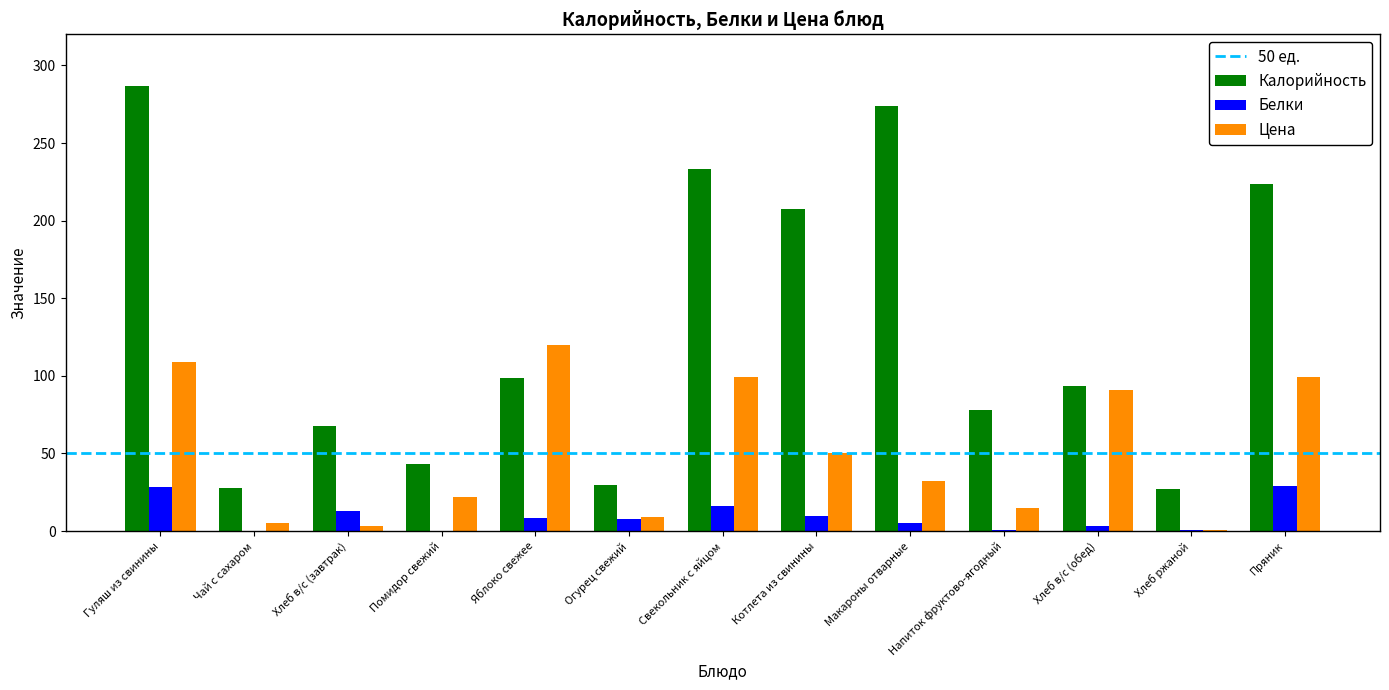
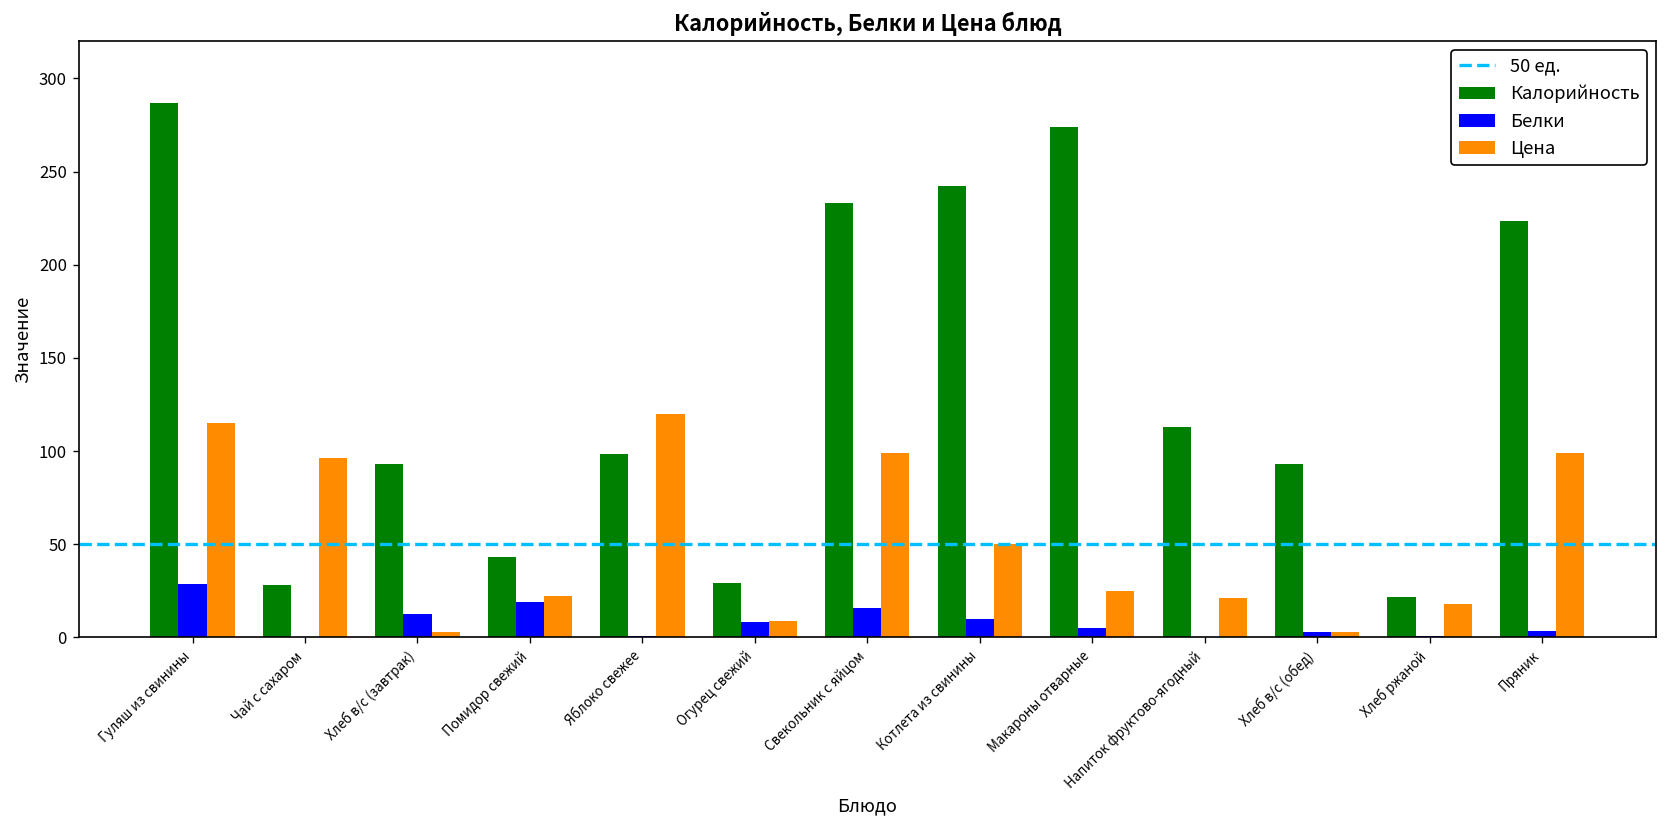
Цена, Гуляш из свинины: 109 -> 115
Цена, Чай с сахаром: 5 -> 96
Калорийность, Хлеб в/с (завтрак): 68 -> 93
Белки, Помидор свежий: 0 -> 19
Белки, Яблоко свежее: 9 -> 1
Калорийность, Котлета из свинины: 208 -> 242
Цена, Макароны отварные: 32 -> 25
Калорийность, Напиток фруктово-ягодный: 78 -> 113
Цена, Напиток фруктово-ягодный: 15 -> 21
Цена, Хлеб в/с (обед): 91 -> 3
Калорийность, Хлеб ржаной: 27 -> 22
Цена, Хлеб ржаной: 1 -> 18
Белки, Пряник: 29 -> 3
